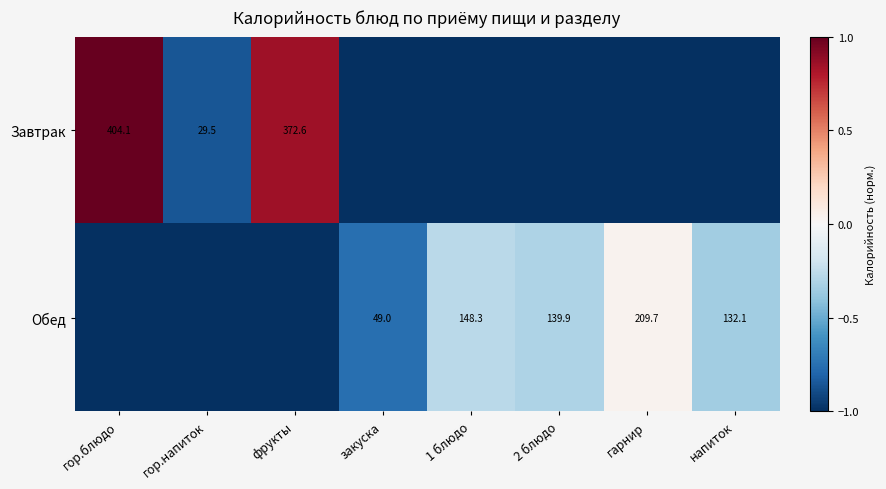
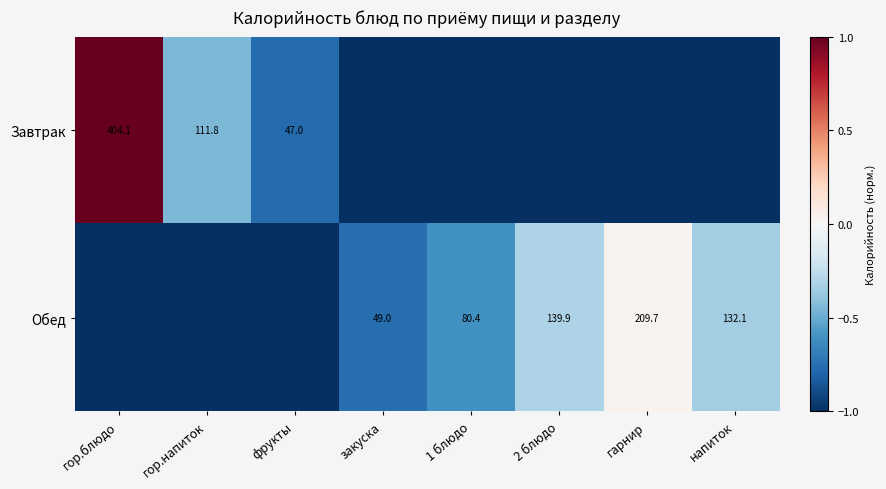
Завтрак, гор.напиток: 29.5 -> 111.8
Завтрак, фрукты: 372.6 -> 47.0
Обед, 1 блюдо: 148.3 -> 80.4
